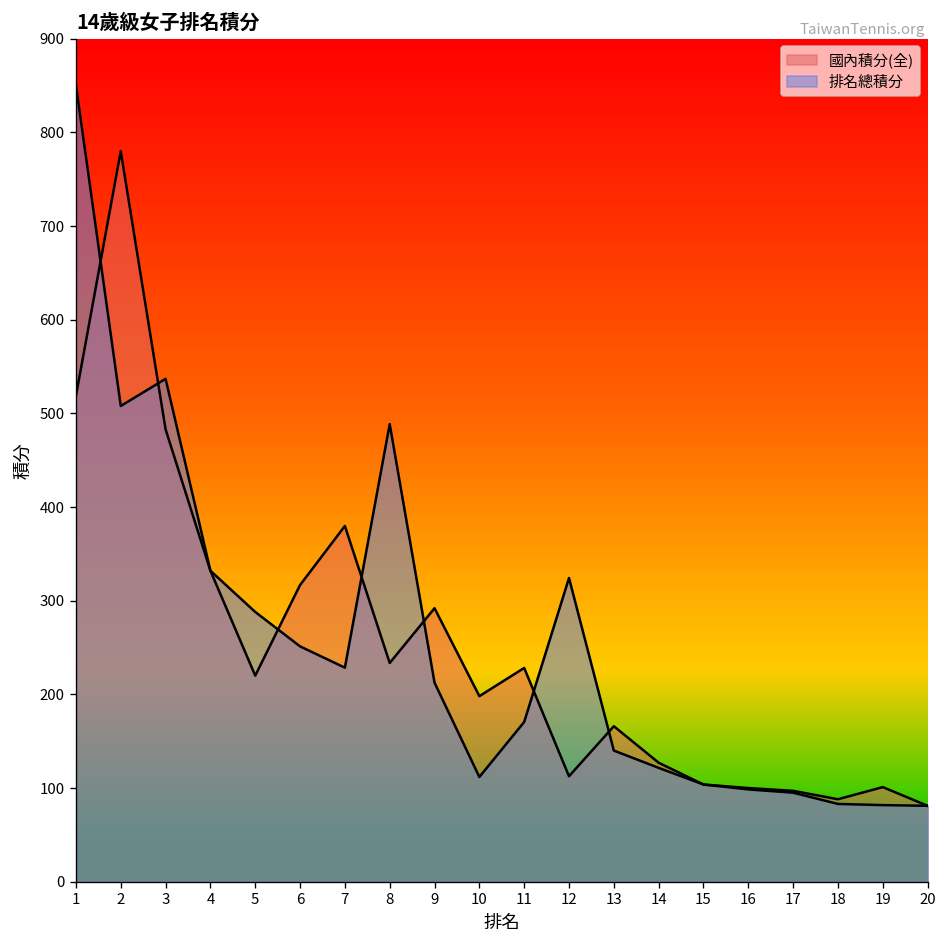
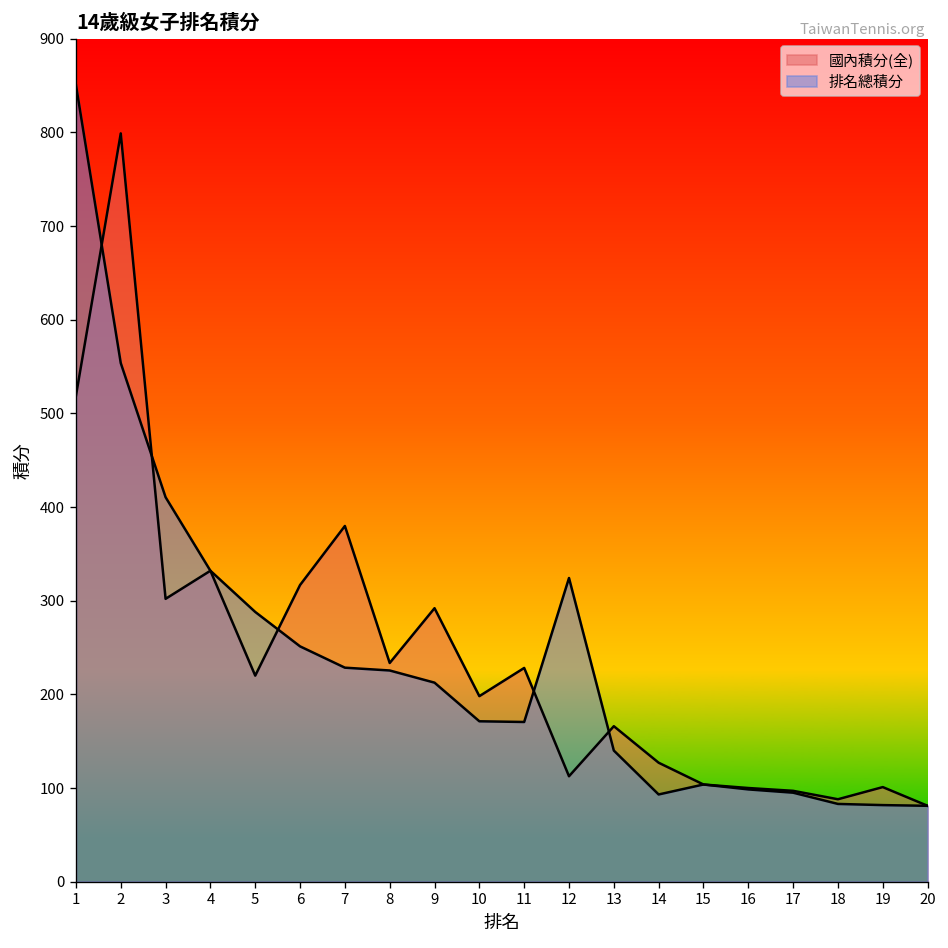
國內積分(全), 2: 780 -> 800
排名總積分, 2: 510 -> 550
國內積分(全), 3: 480 -> 300
排名總積分, 3: 540 -> 410
排名總積分, 8: 490 -> 230
排名總積分, 10: 110 -> 170
排名總積分, 14: 120 -> 90
